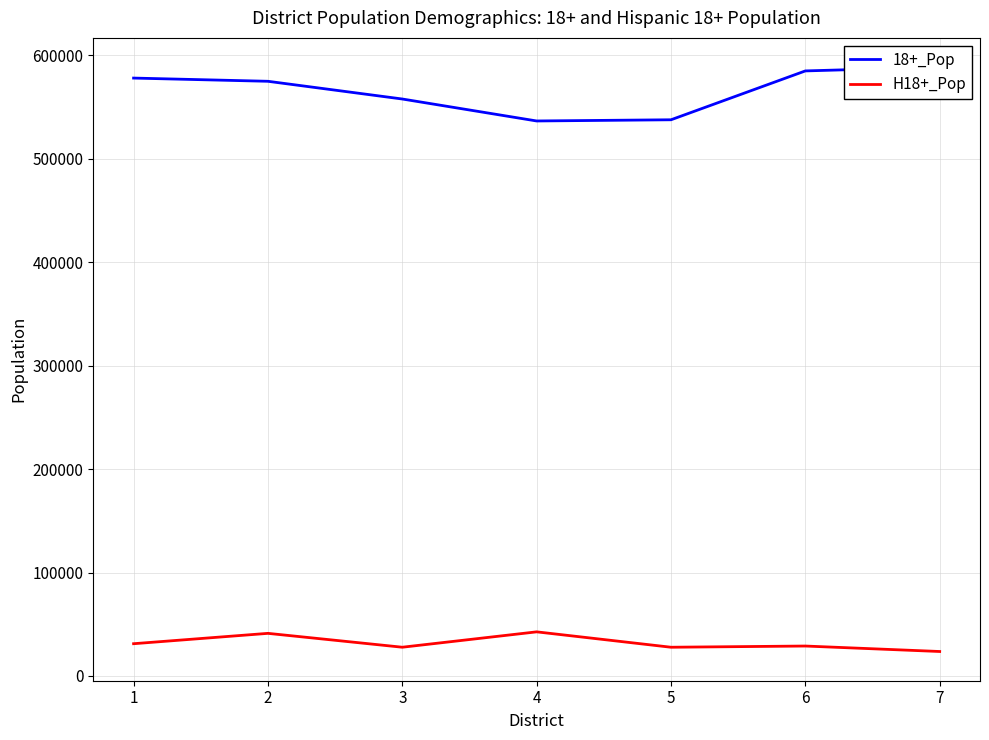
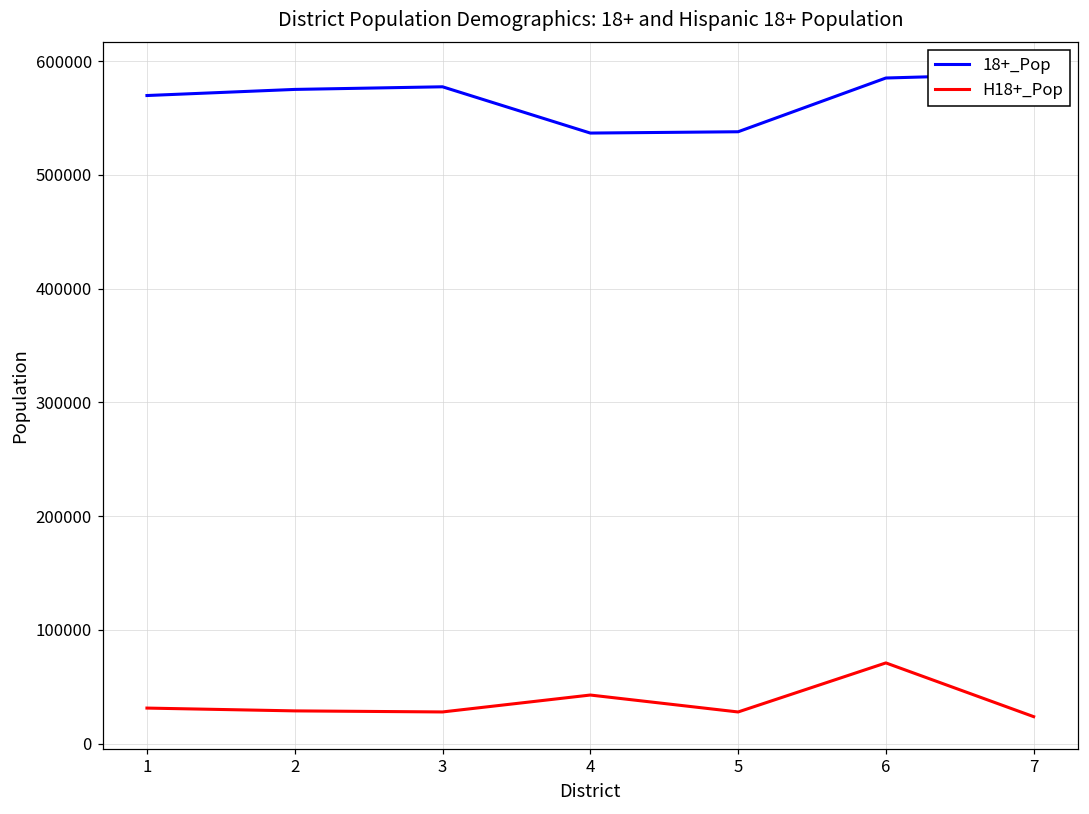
18+_Pop, 1: 578000 -> 570000
H18+_Pop, 2: 41000 -> 29000
18+_Pop, 3: 558000 -> 577000
H18+_Pop, 6: 29000 -> 71000
